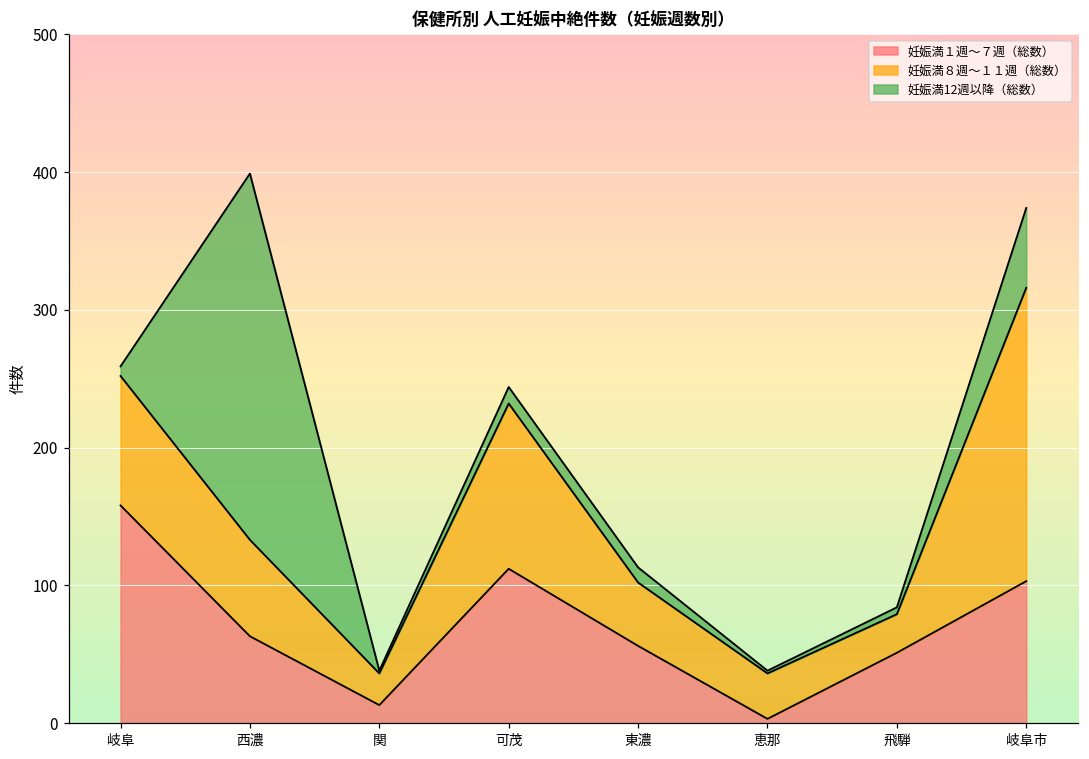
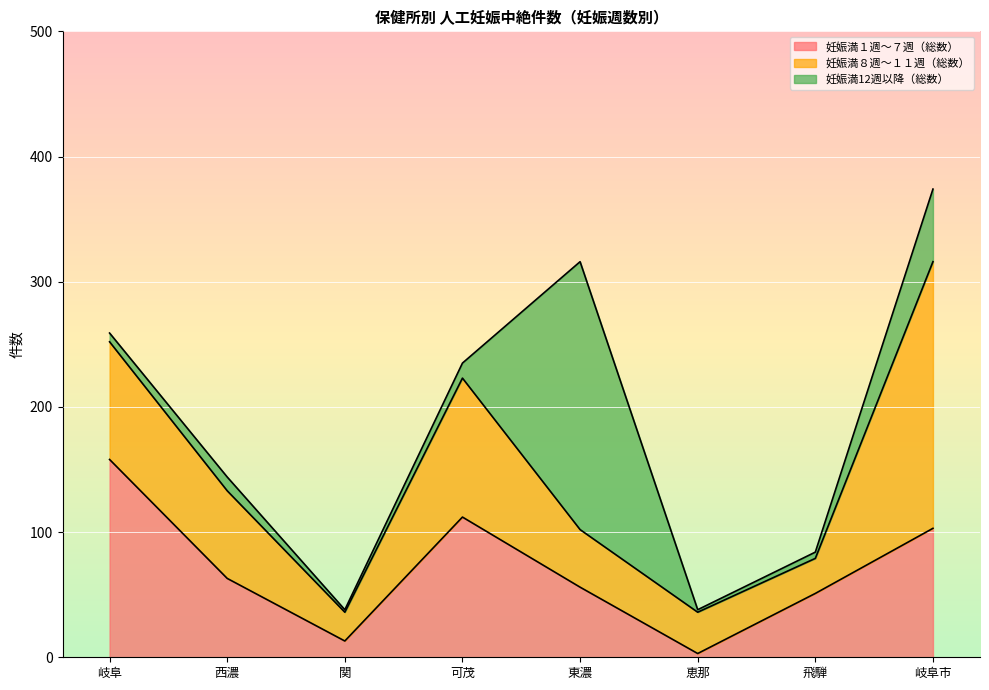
妊娠満12週以降（総数）, 西濃: 266 -> 11
妊娠満８週～１１週（総数）, 可茂: 120 -> 111
妊娠満12週以降（総数）, 東濃: 11 -> 214
